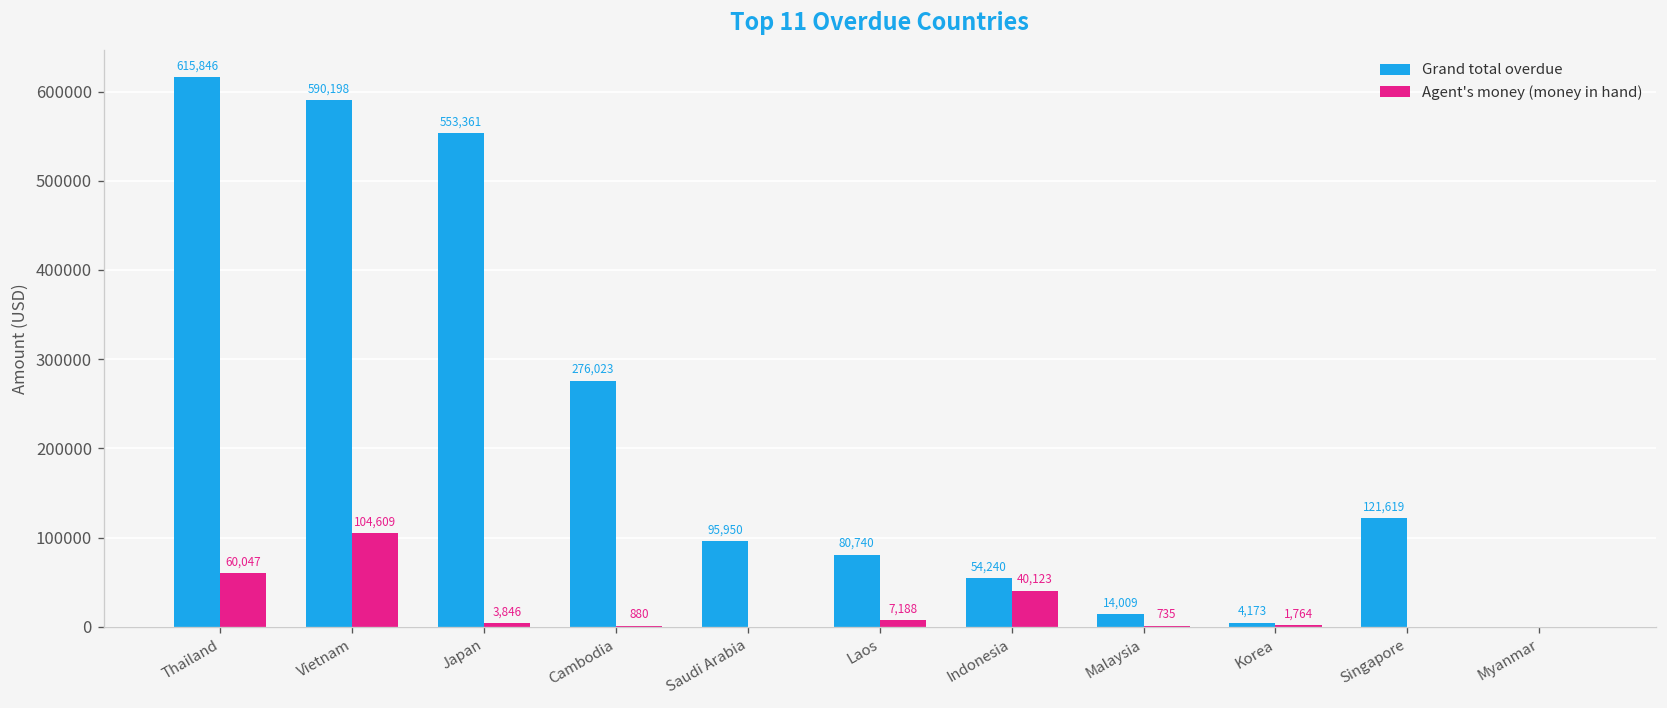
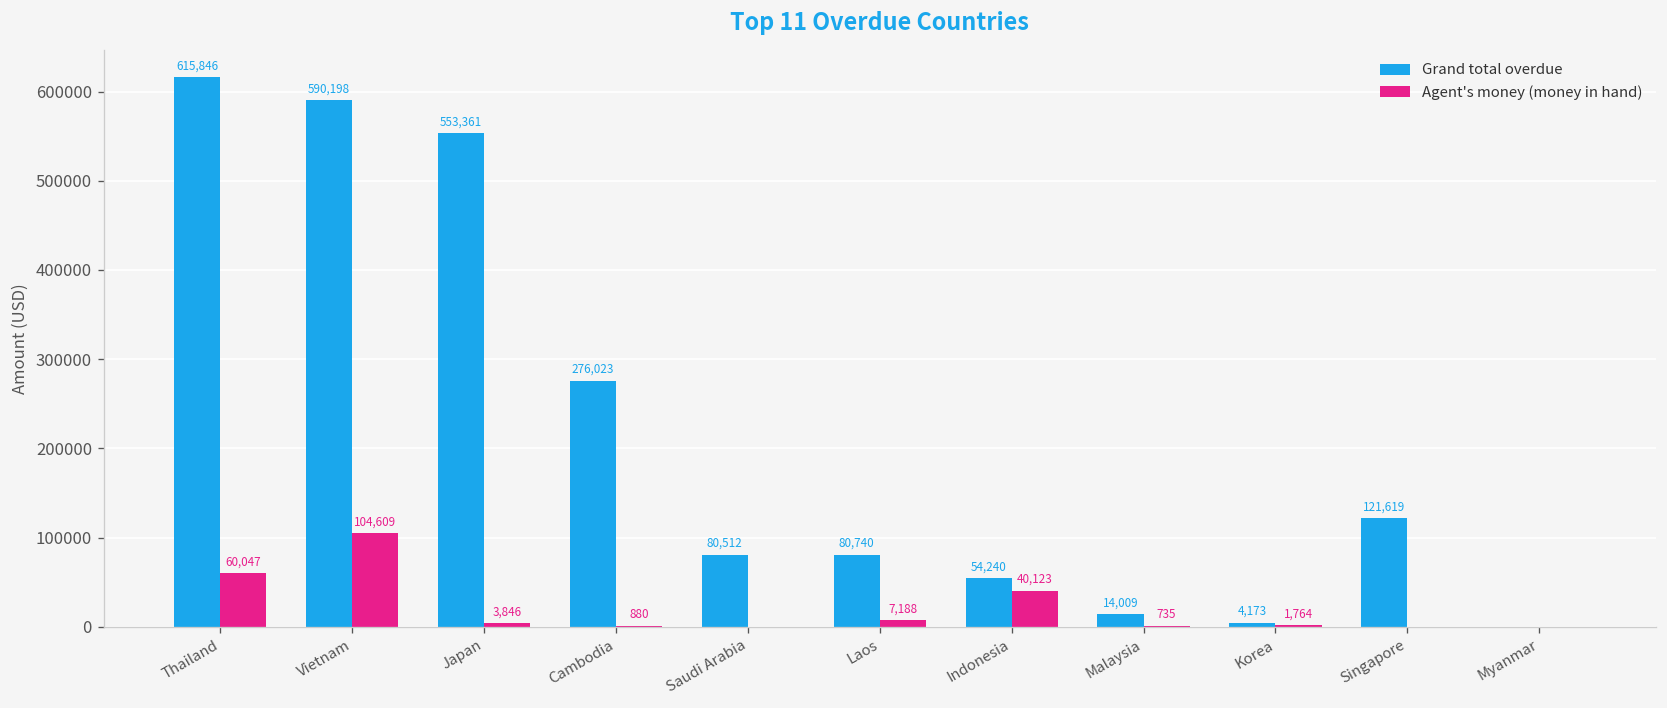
Grand total overdue, Saudi Arabia: 95,950 -> 80,512
